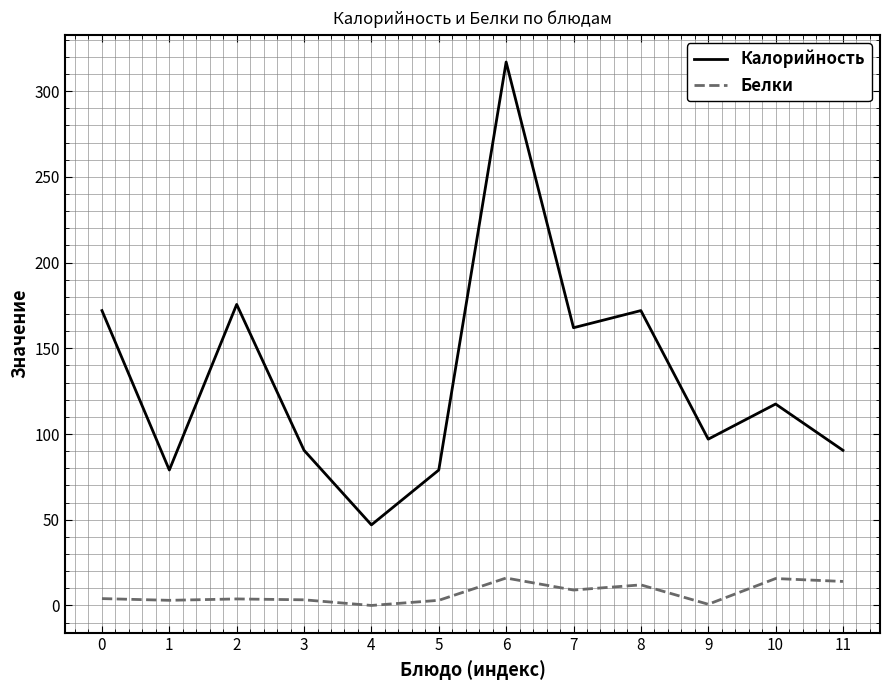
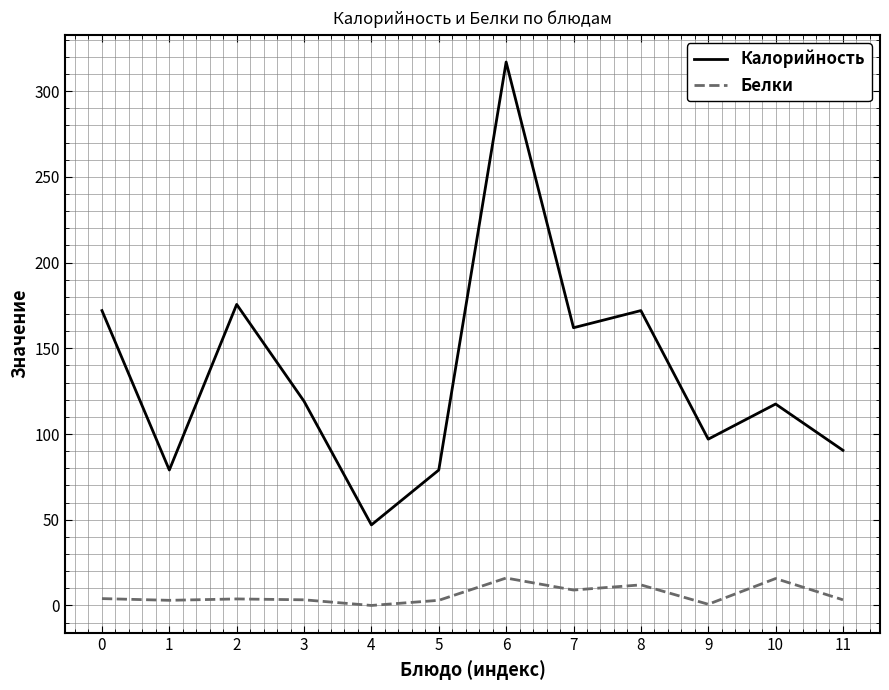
Калорийность, 3: 91 -> 119
Белки, 11: 14 -> 3
